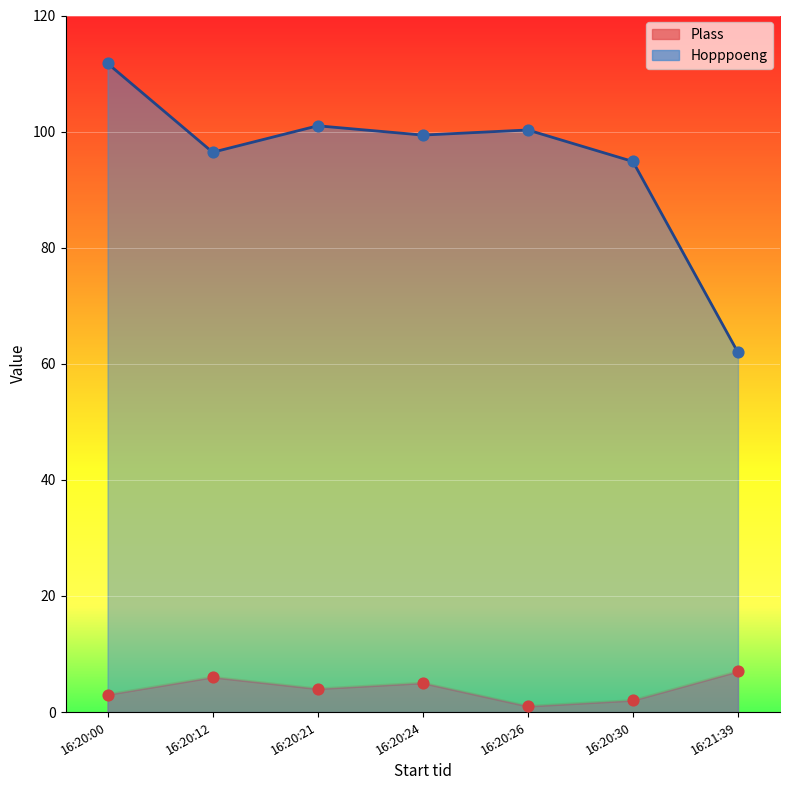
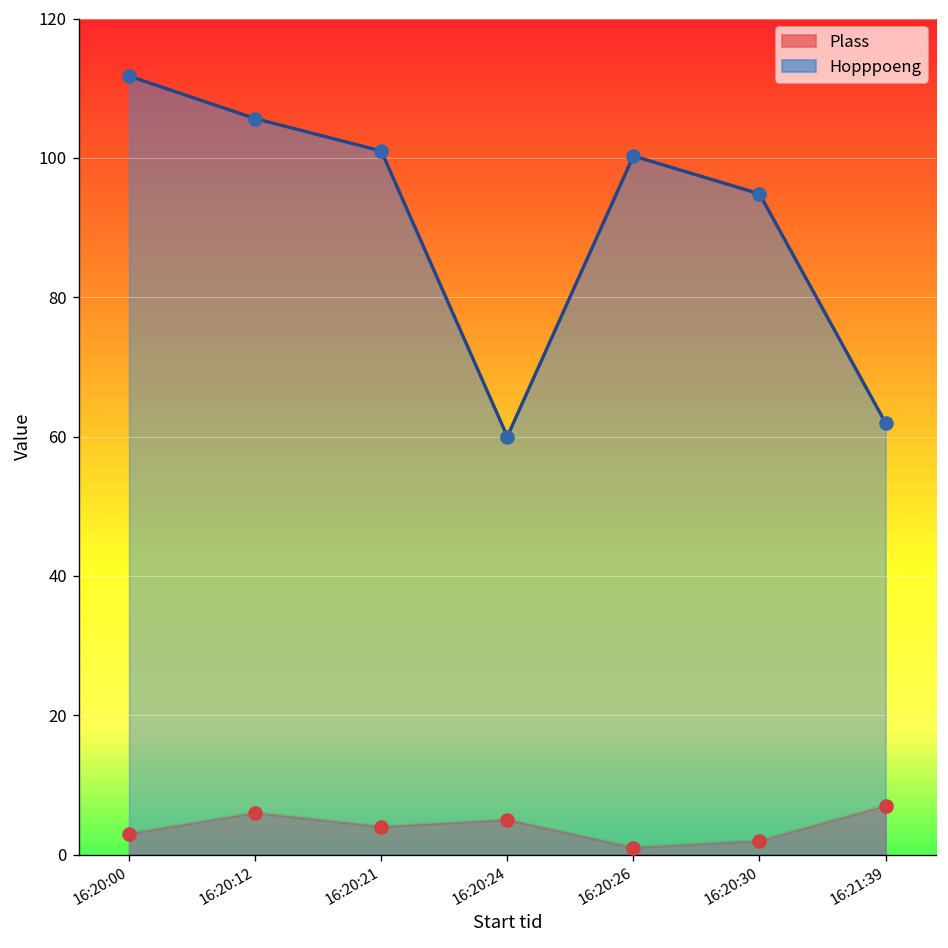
Hopppoeng, 16:20:12: 96 -> 106
Hopppoeng, 16:20:24: 99 -> 60
